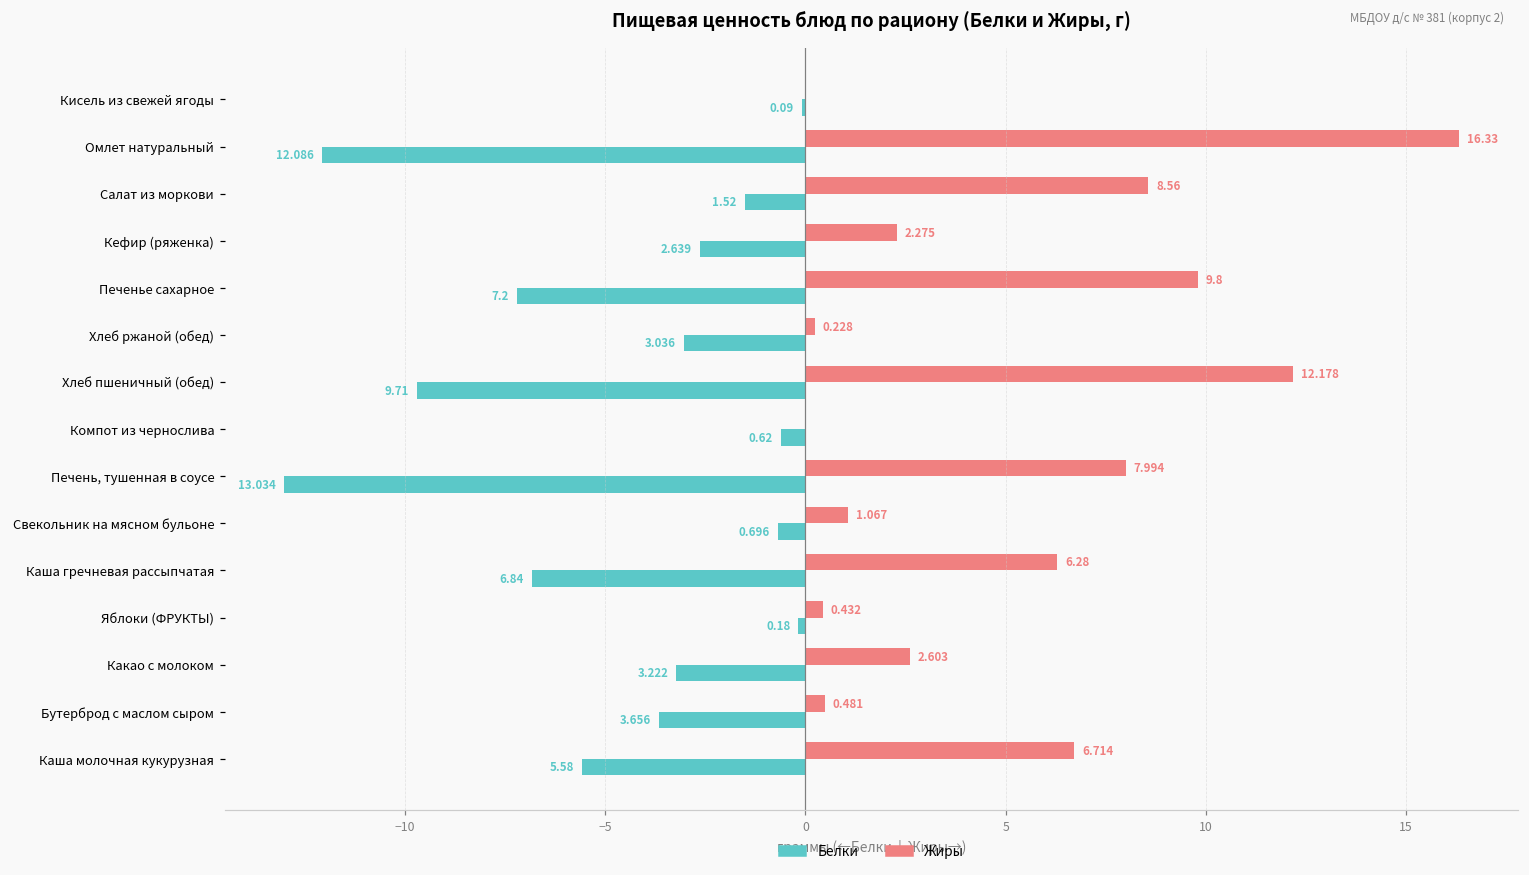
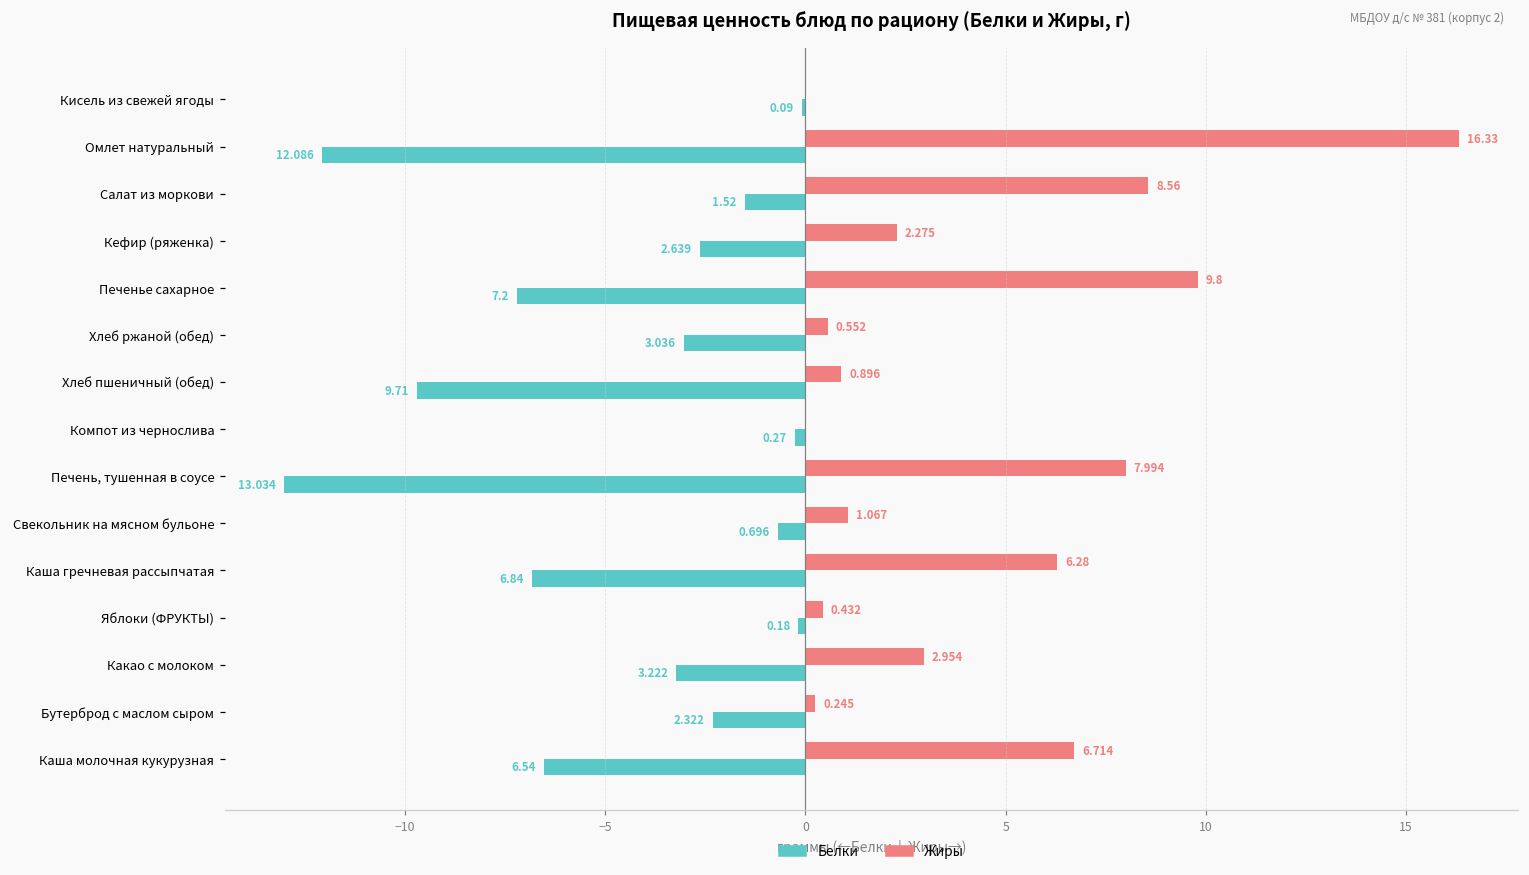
Жиры, Хлеб ржаной (обед): 0.228 -> 0.552
Жиры, Хлеб пшеничный (обед): 12.178 -> 0.896
Белки, Компот из чернослива: 0.62 -> 0.27
Жиры, Какао с молоком: 2.603 -> 2.954
Жиры, Бутерброд с маслом сыром: 0.481 -> 0.245
Белки, Бутерброд с маслом сыром: 3.656 -> 2.322
Белки, Каша молочная кукурузная: 5.58 -> 6.54
